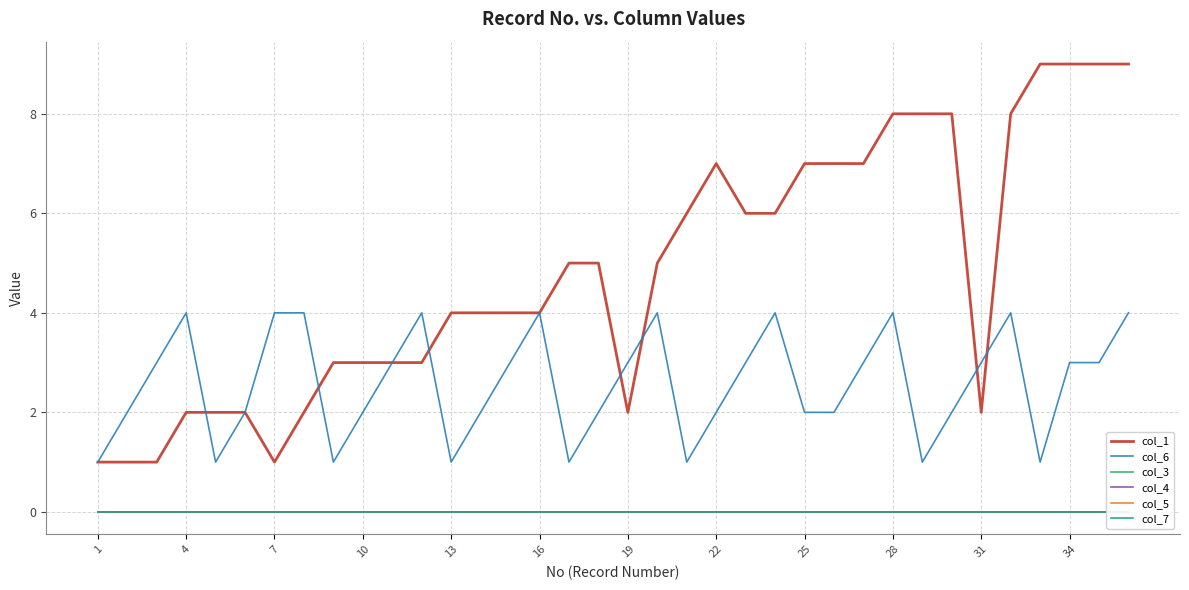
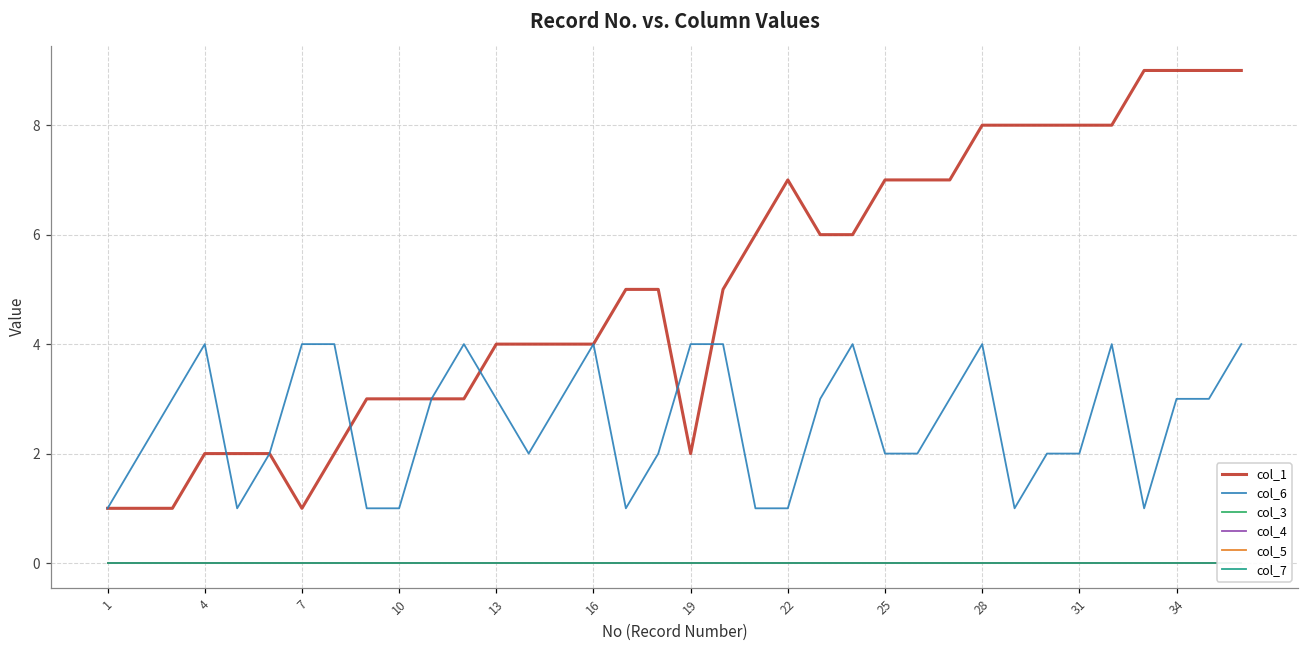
col_6, 10: 2 -> 1
col_6, 13: 1 -> 3
col_6, 19: 3 -> 4
col_6, 22: 2 -> 1
col_1, 31: 2 -> 8
col_6, 31: 3 -> 2
